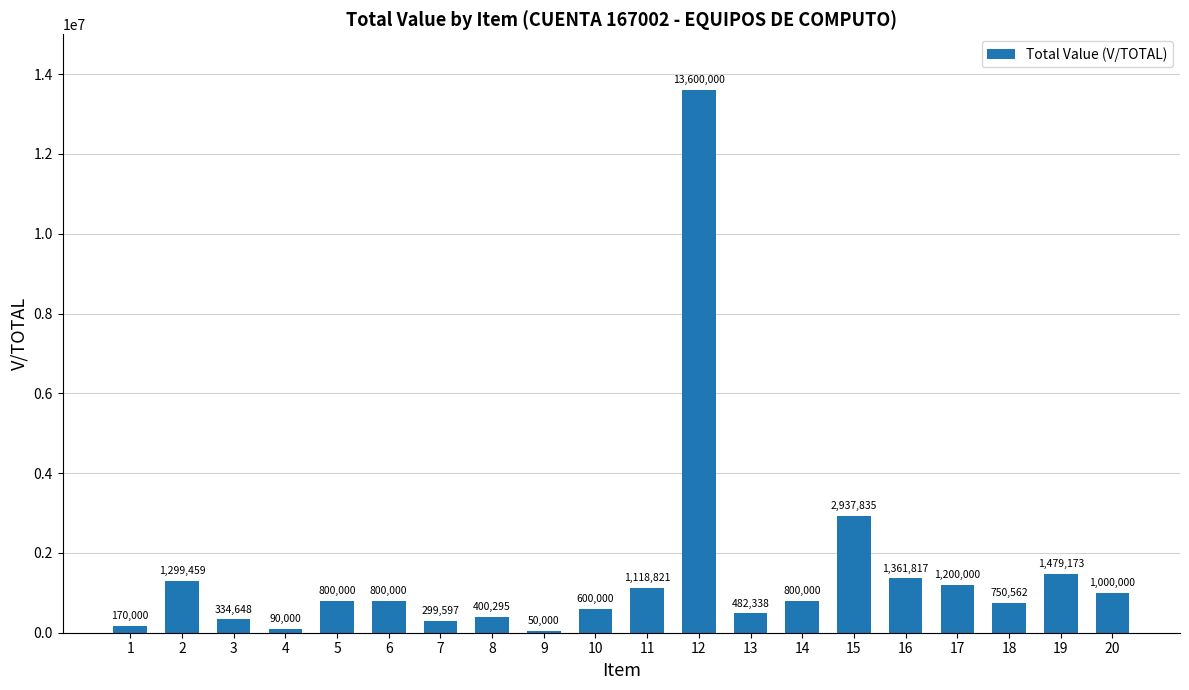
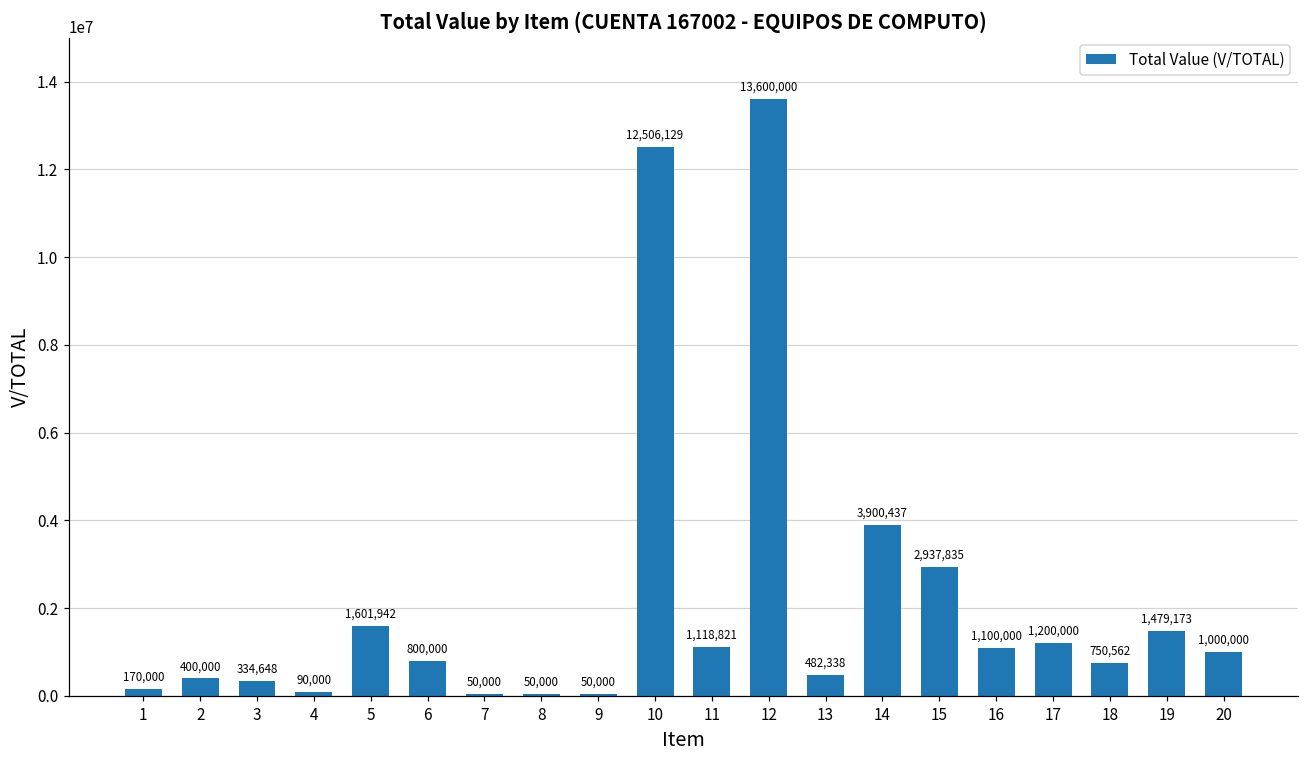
2: 1,299,459 -> 400,000
5: 800,000 -> 1,601,942
7: 299,597 -> 50,000
8: 400,295 -> 50,000
10: 600,000 -> 12,506,129
14: 800,000 -> 3,900,437
16: 1,361,817 -> 1,100,000
